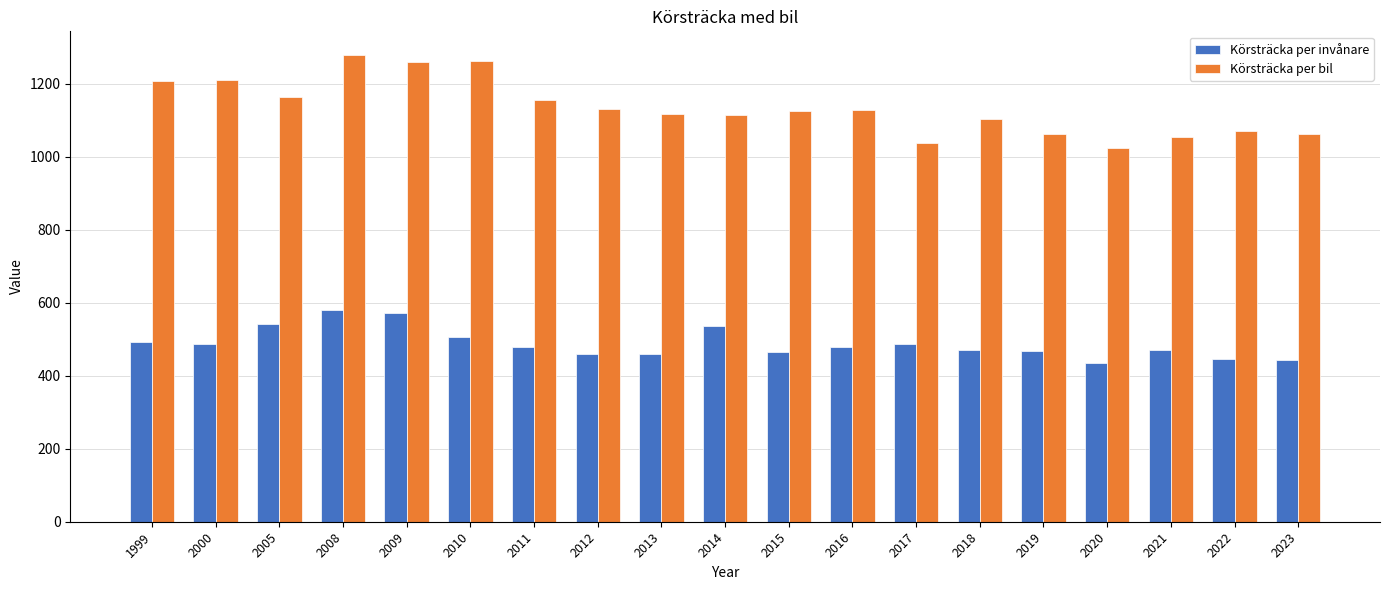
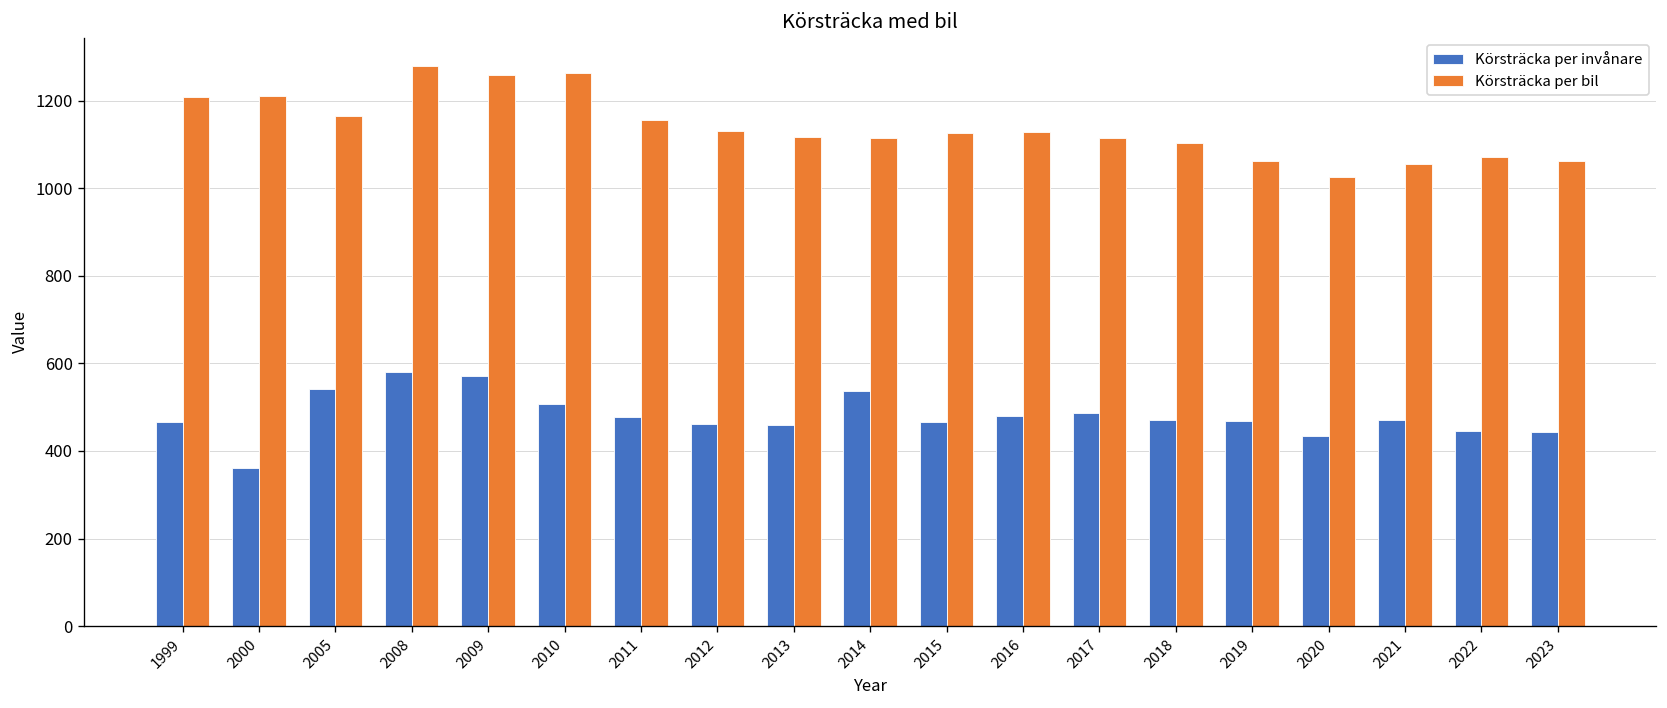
Körsträcka per invånare, 1999: 490 -> 470
Körsträcka per invånare, 2000: 490 -> 360
Körsträcka per bil, 2017: 1040 -> 1110
